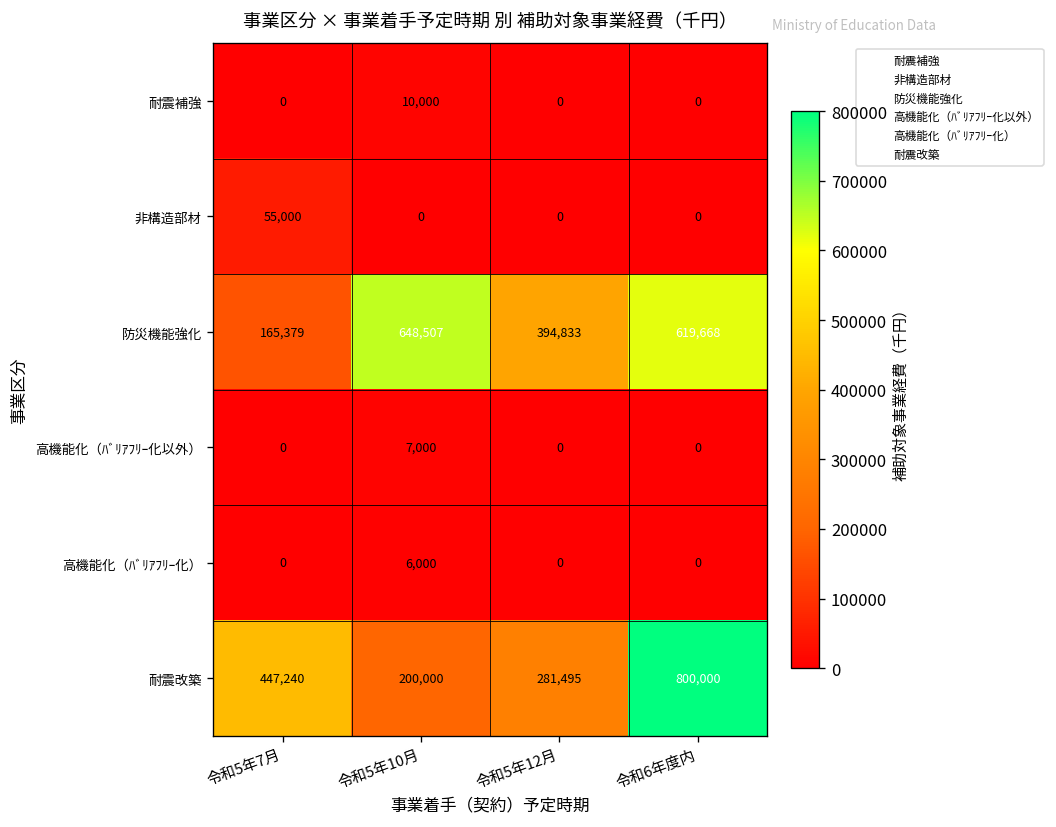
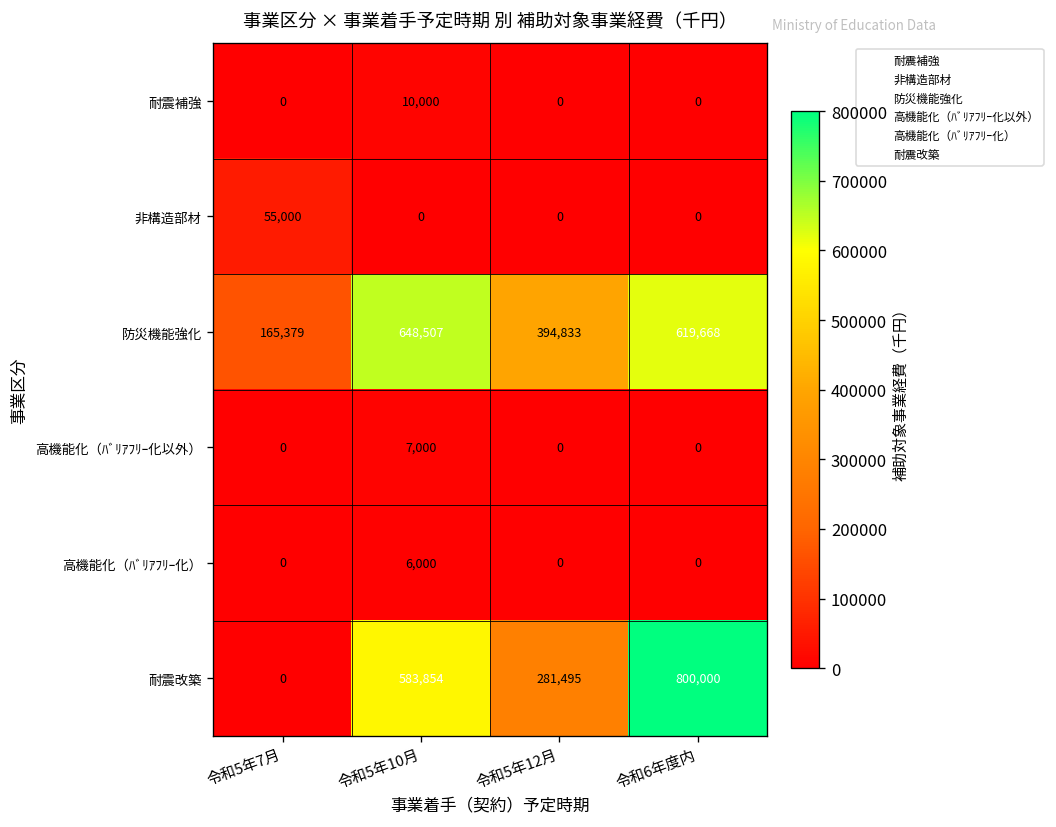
耐震改築, 令和5年7月: 447,240 -> 0
耐震改築, 令和5年10月: 200,000 -> 583,854
